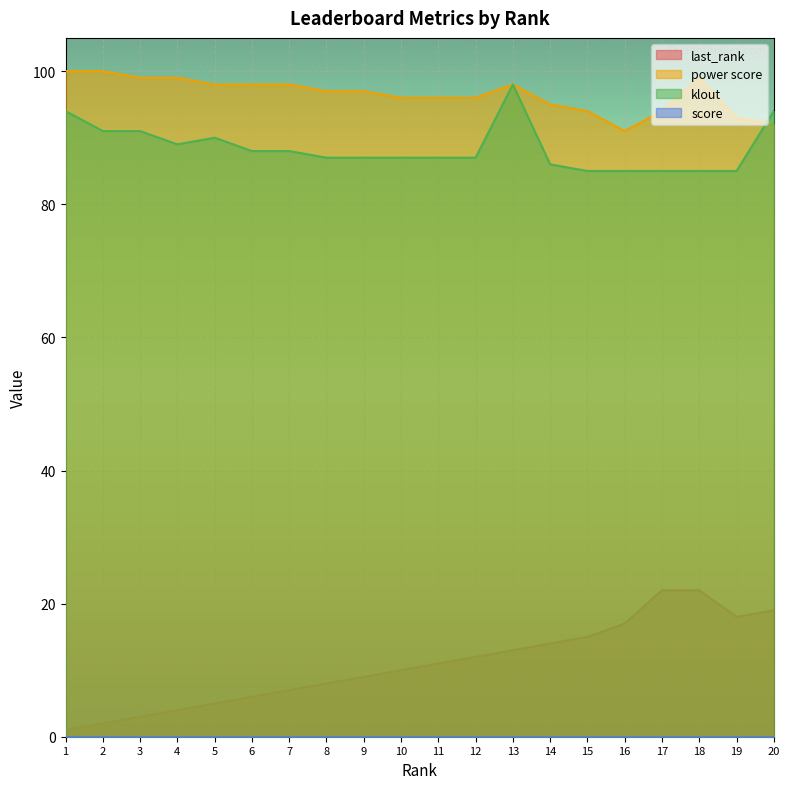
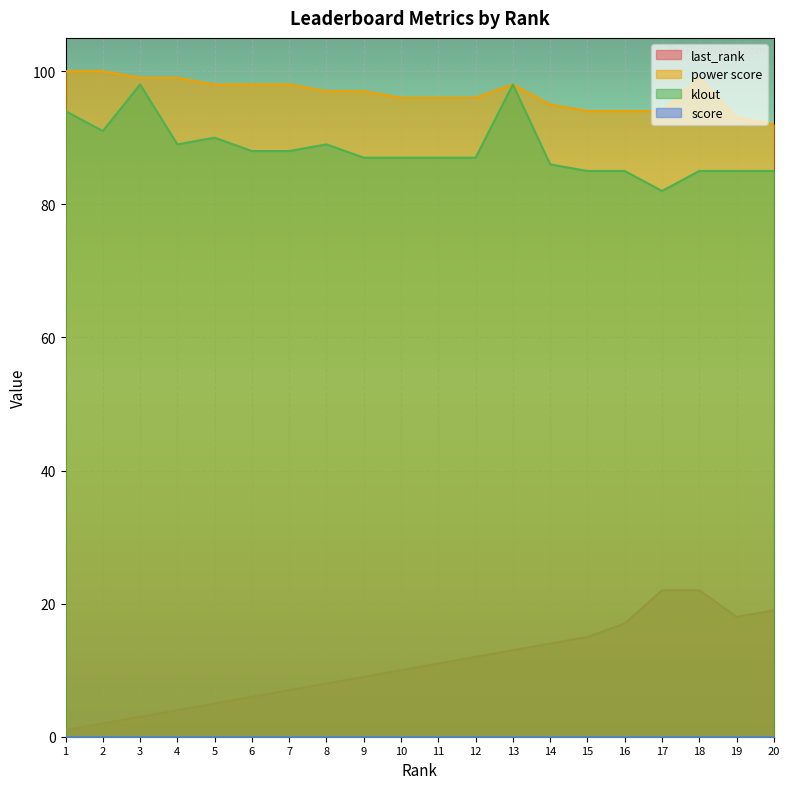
klout, 3: 91 -> 98
klout, 8: 87 -> 89
power score, 16: 91 -> 94
klout, 17: 85 -> 82
klout, 20: 94 -> 85
